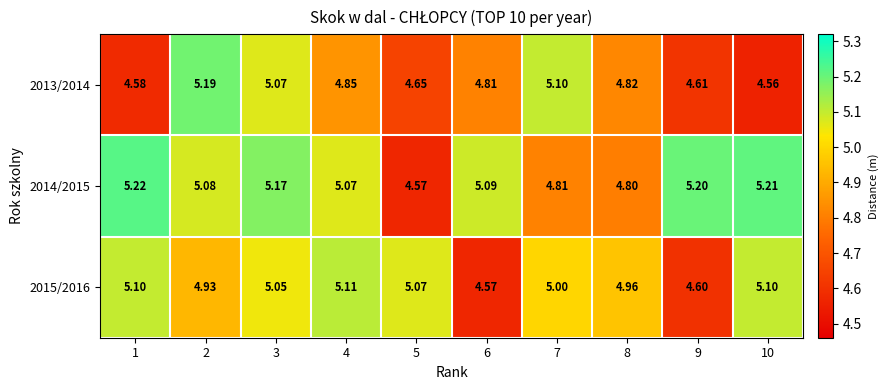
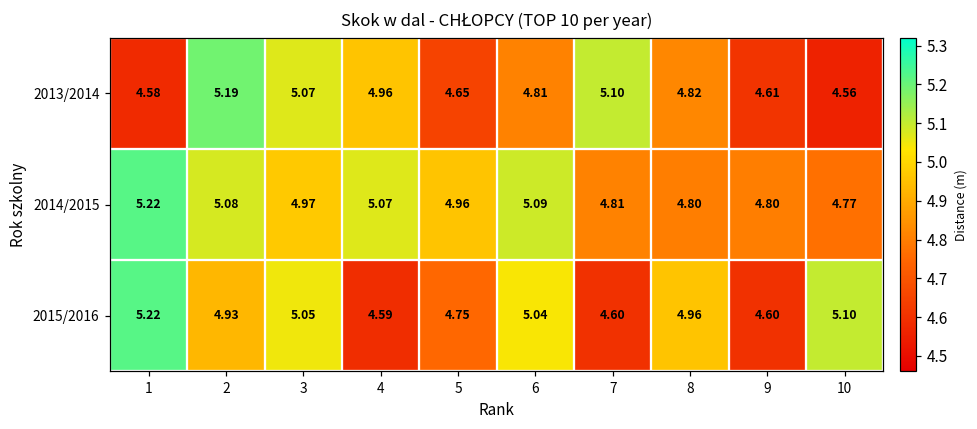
2013/2014, 4: 4.85 -> 4.96
2014/2015, 3: 5.17 -> 4.97
2014/2015, 5: 4.57 -> 4.96
2014/2015, 9: 5.20 -> 4.80
2014/2015, 10: 5.21 -> 4.77
2015/2016, 1: 5.10 -> 5.22
2015/2016, 4: 5.11 -> 4.59
2015/2016, 5: 5.07 -> 4.75
2015/2016, 6: 4.57 -> 5.04
2015/2016, 7: 5.00 -> 4.60
